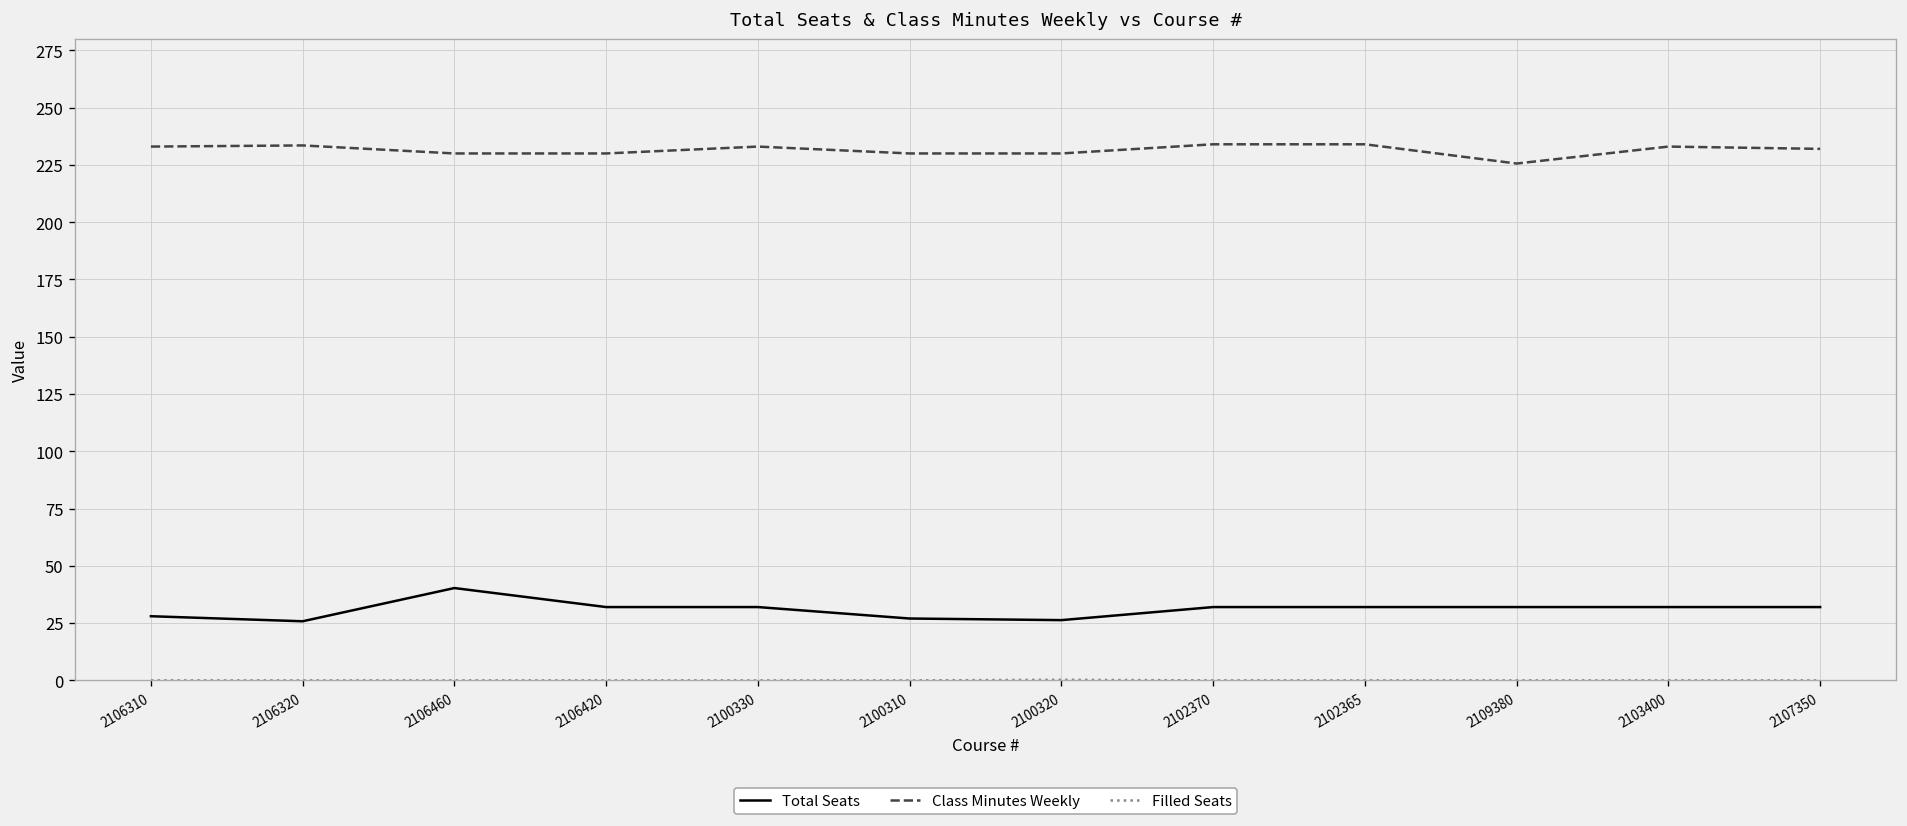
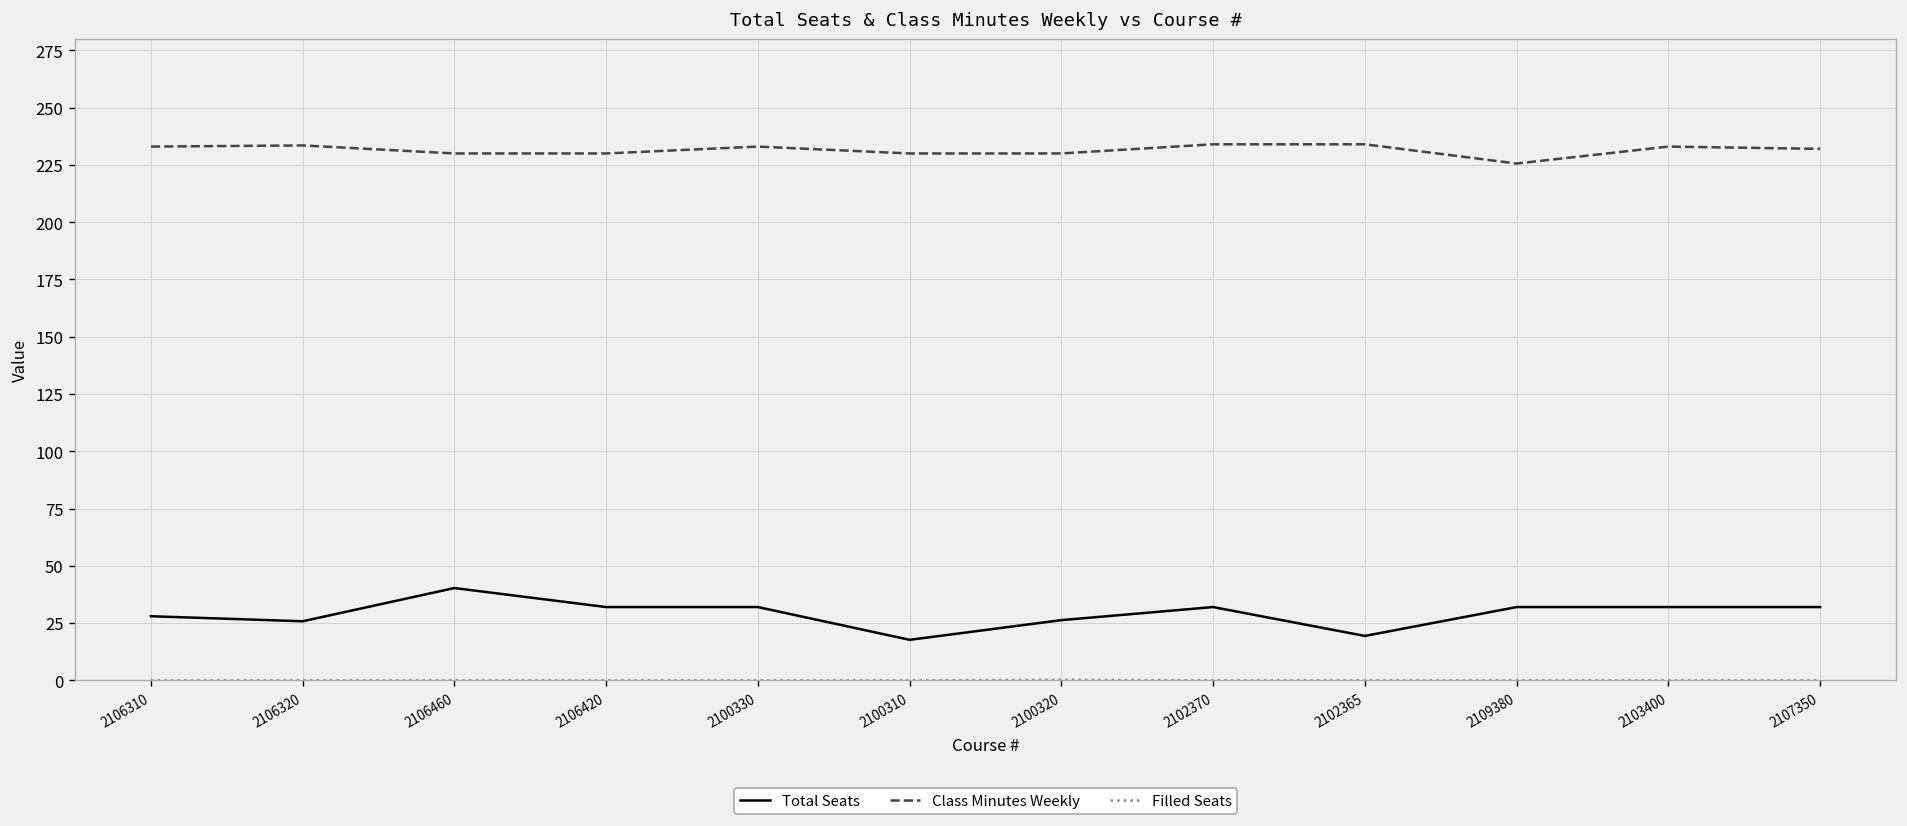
Total Seats, 2100310: 27 -> 18
Total Seats, 2102365: 32 -> 19
